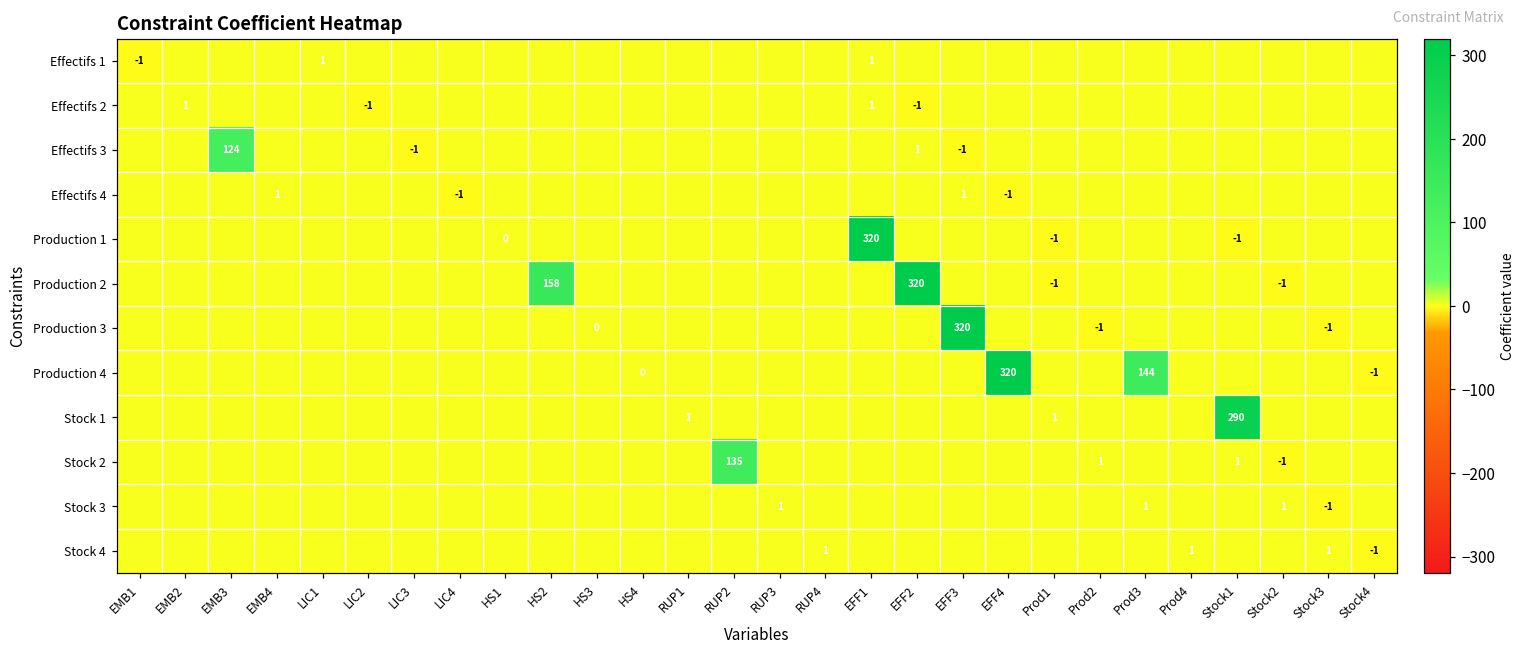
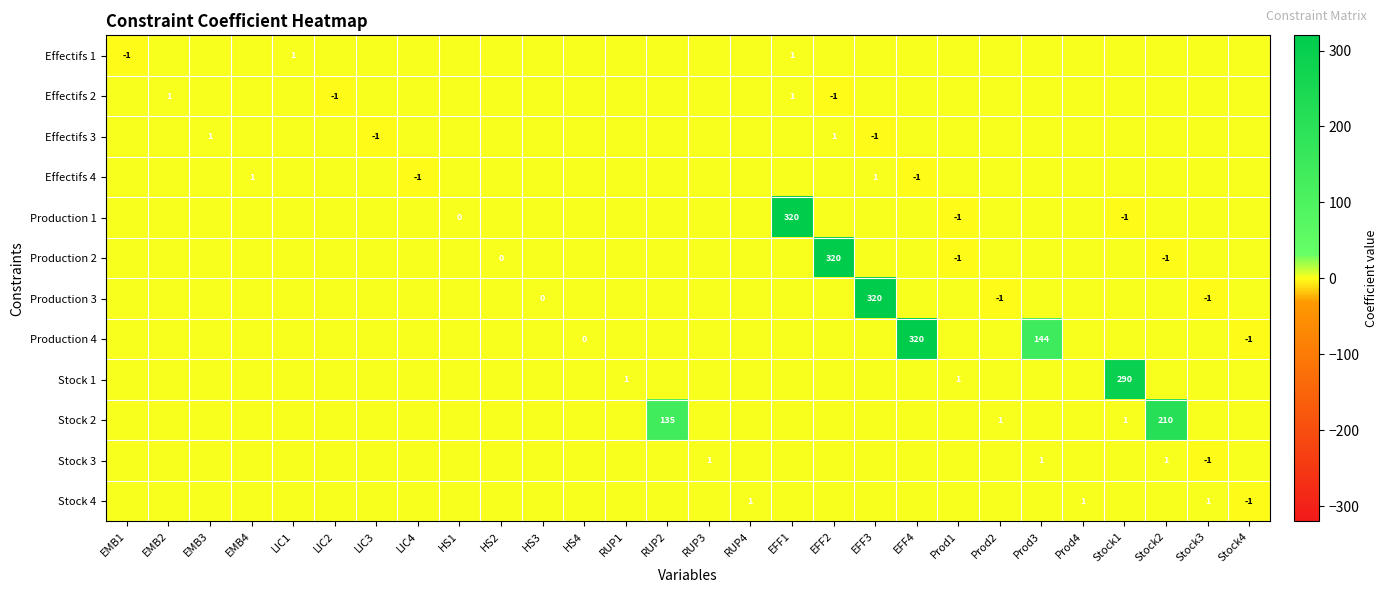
Effectifs 3, EMB3: 124 -> 1
Production 2, HS2: 158 -> 0
Stock 2, Stock2: -1 -> 210
